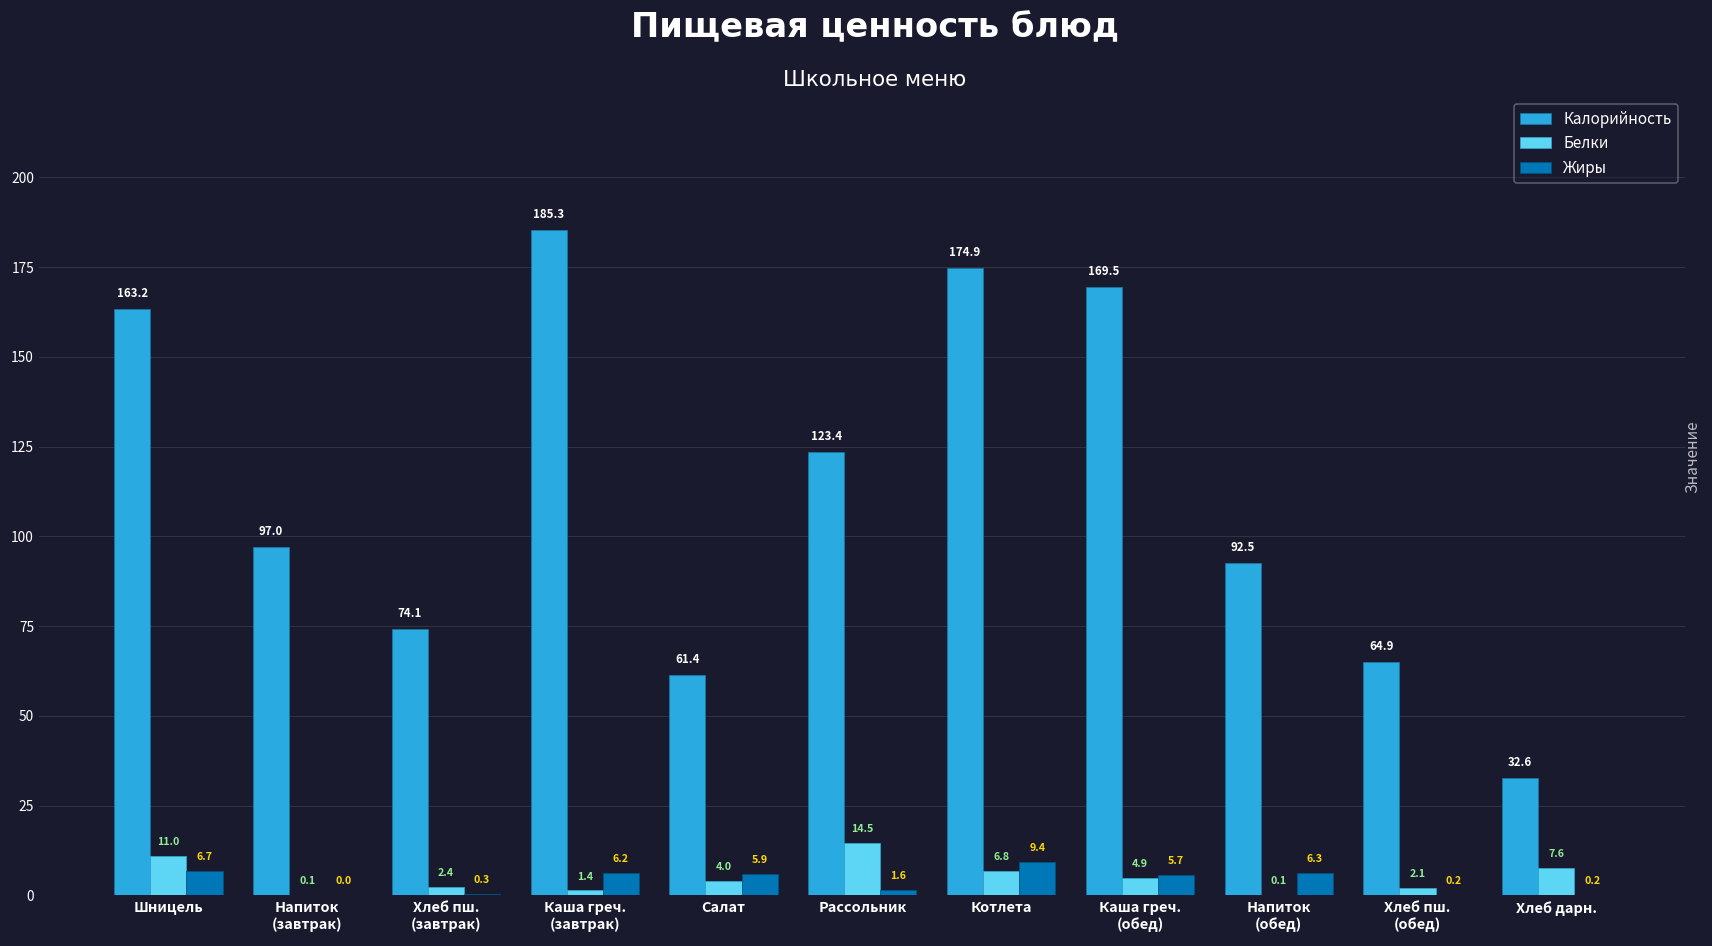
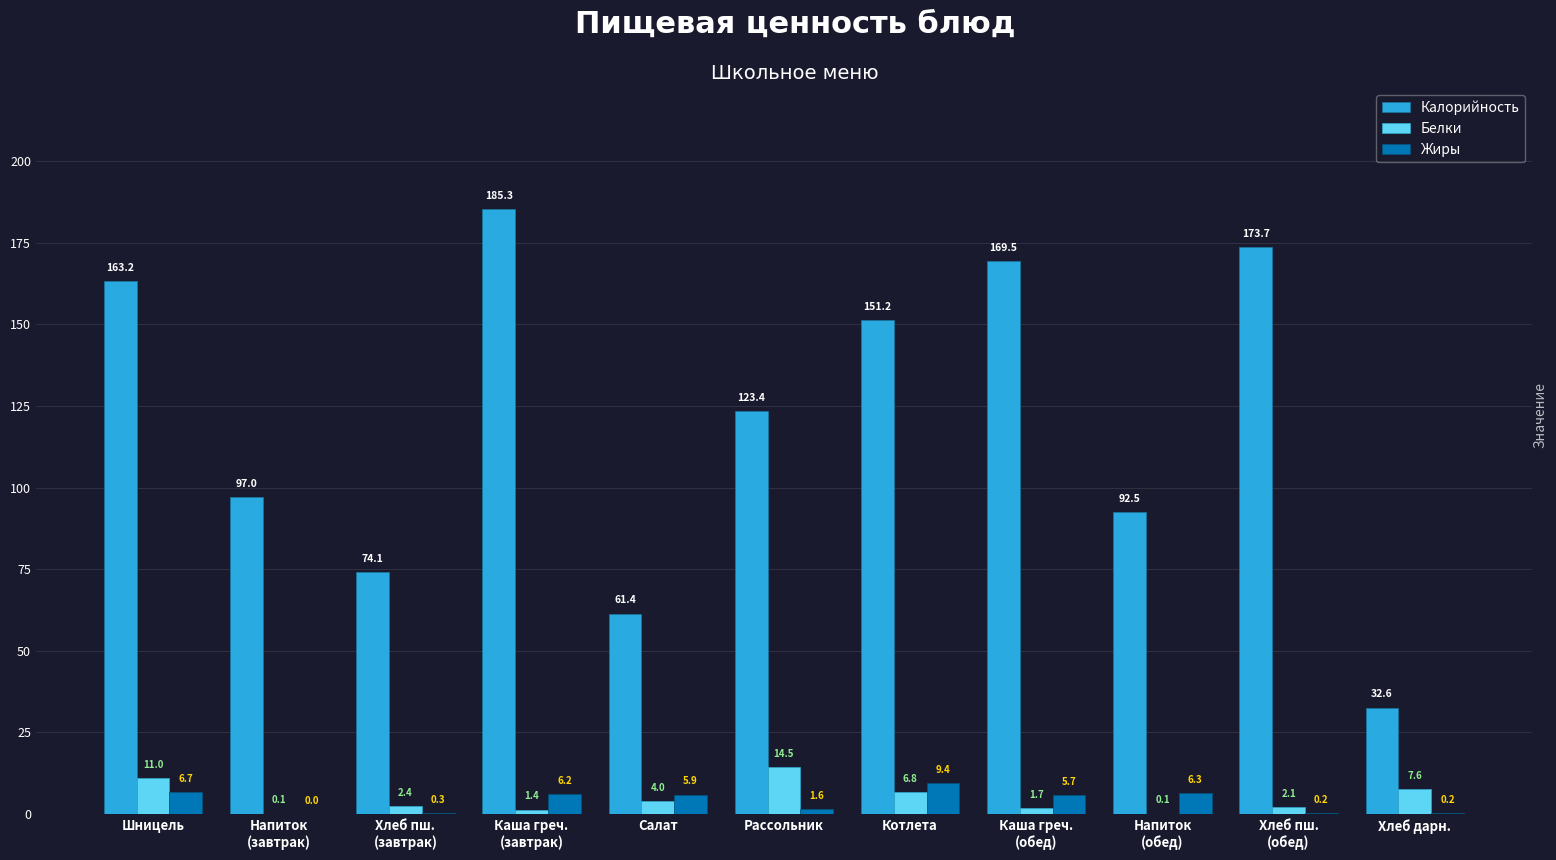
Калорийность, Котлета: 174.9 -> 151.2
Белки, Каша греч. (обед): 4.9 -> 1.7
Калорийность, Хлеб пш. (обед): 64.9 -> 173.7
